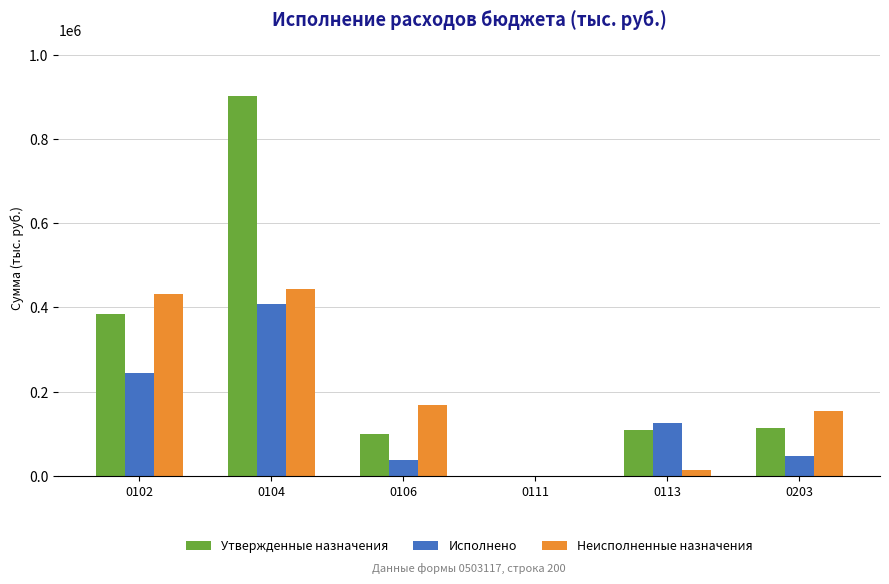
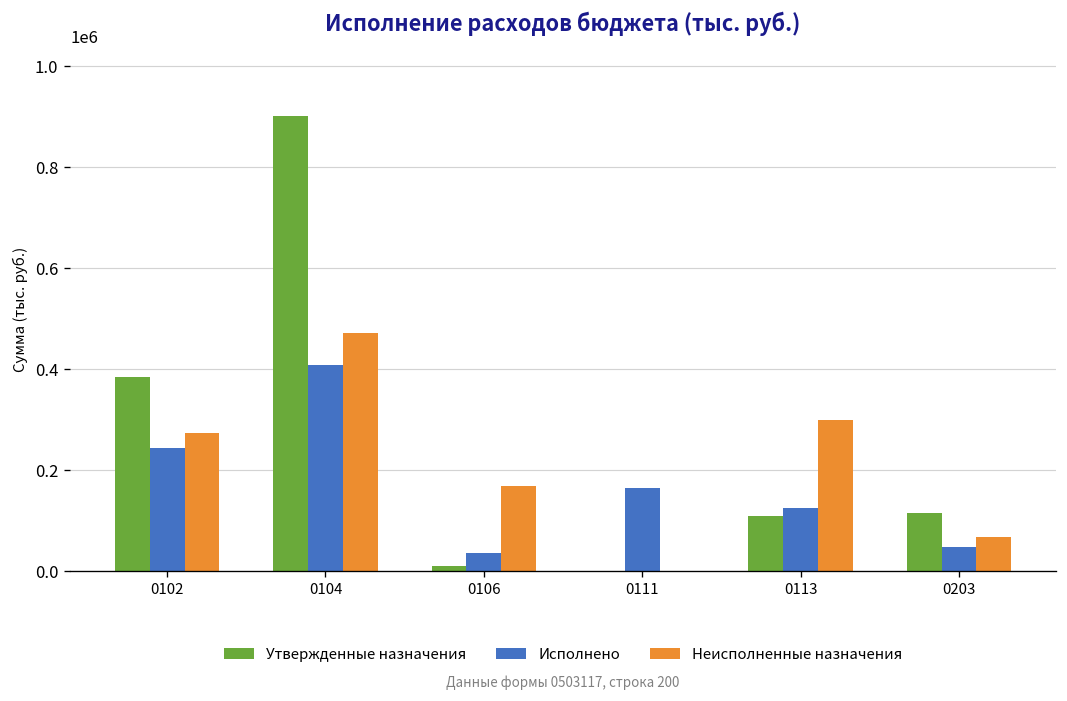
Неисполненные назначения, 0102: 430000 -> 270000
Неисполненные назначения, 0104: 440000 -> 470000
Утвержденные назначения, 0106: 100000 -> 10000
Исполнено, 0111: 0 -> 170000
Неисполненные назначения, 0113: 20000 -> 300000
Неисполненные назначения, 0203: 150000 -> 70000
